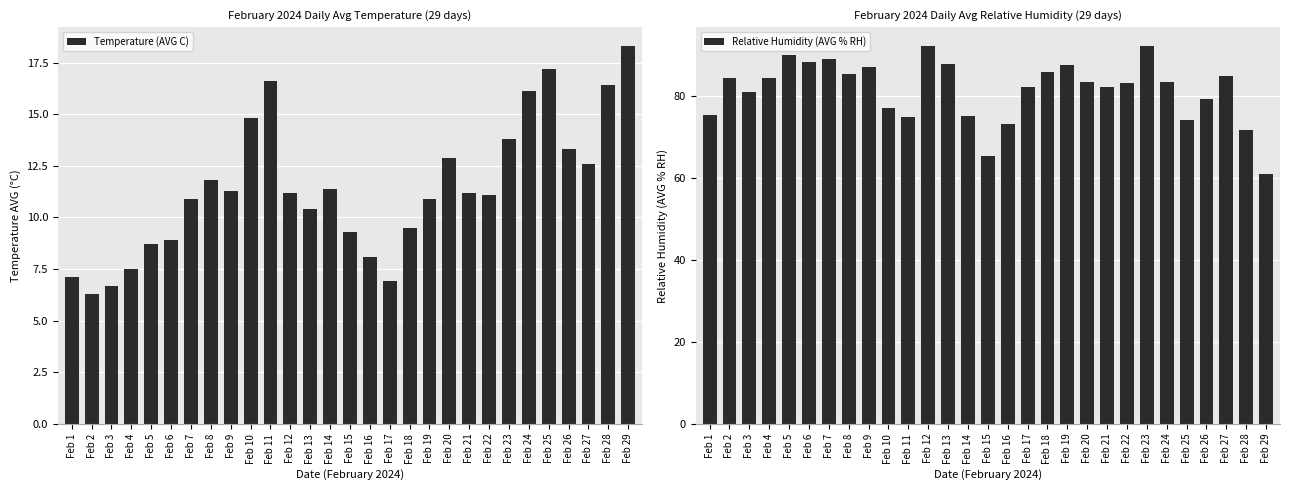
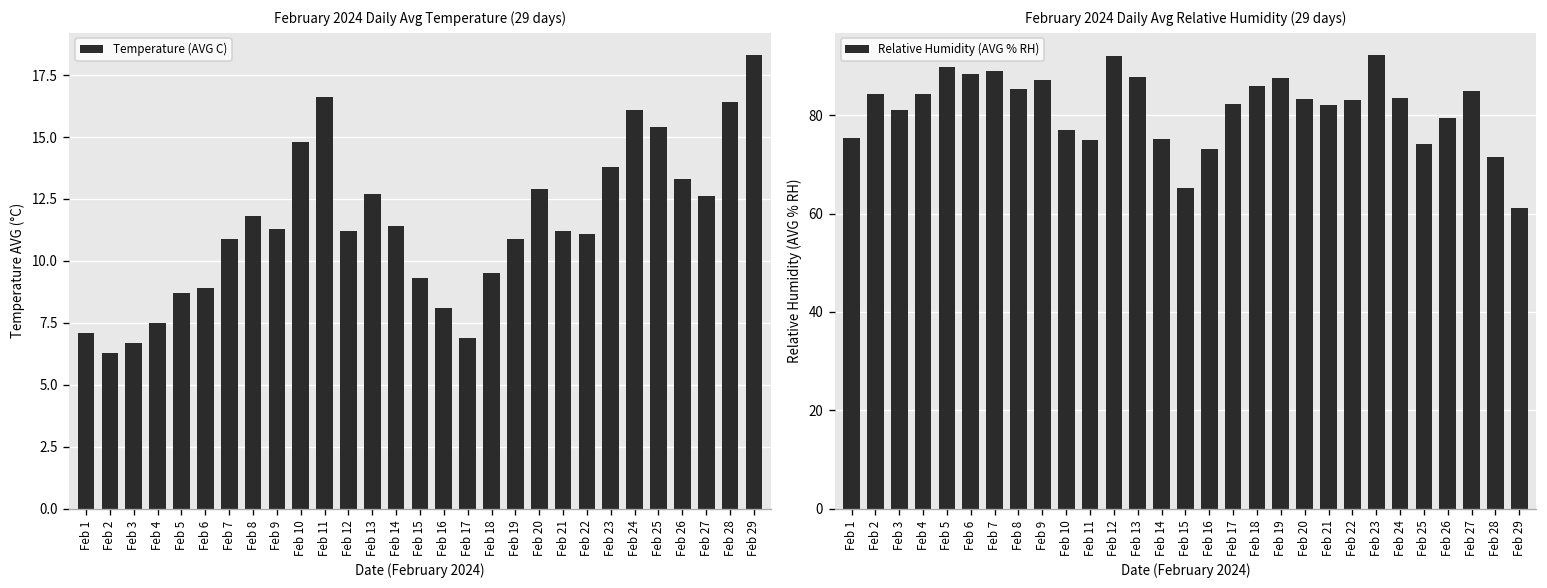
February 2024 Daily Avg Temperature (29 days), Feb 13: 10.4 -> 12.7
February 2024 Daily Avg Temperature (29 days), Feb 25: 17.2 -> 15.4
